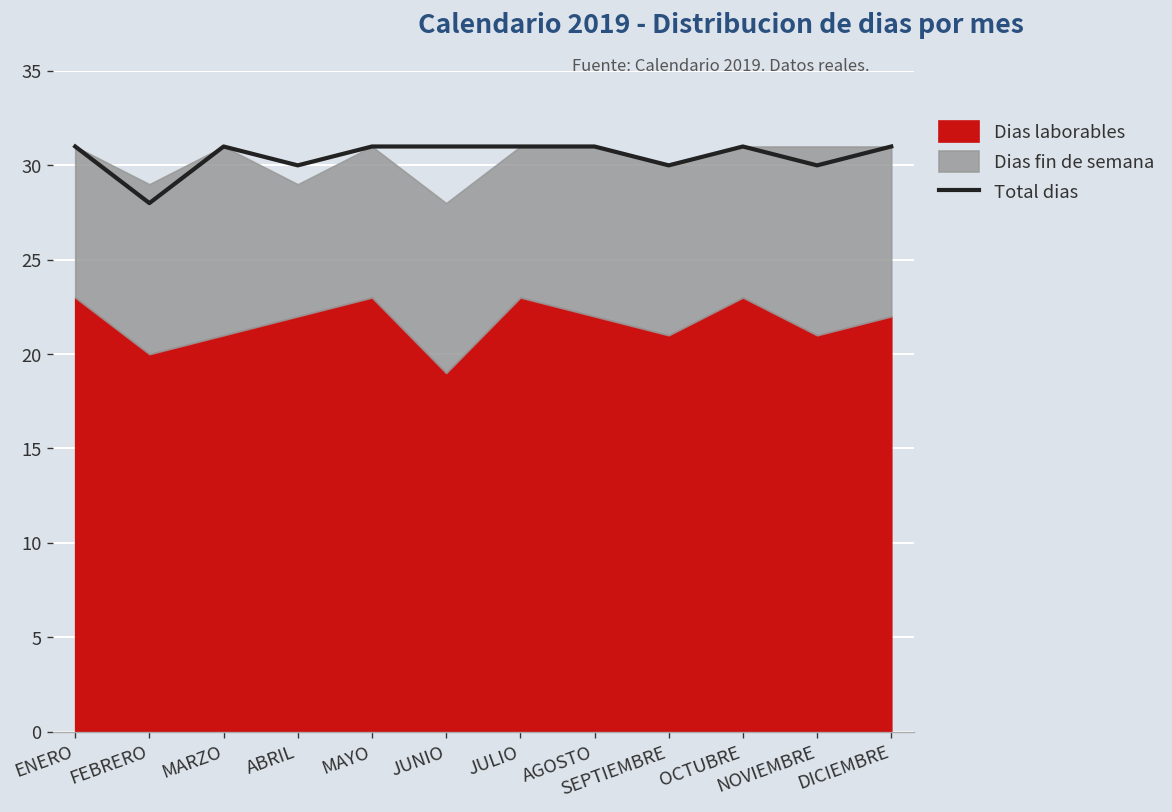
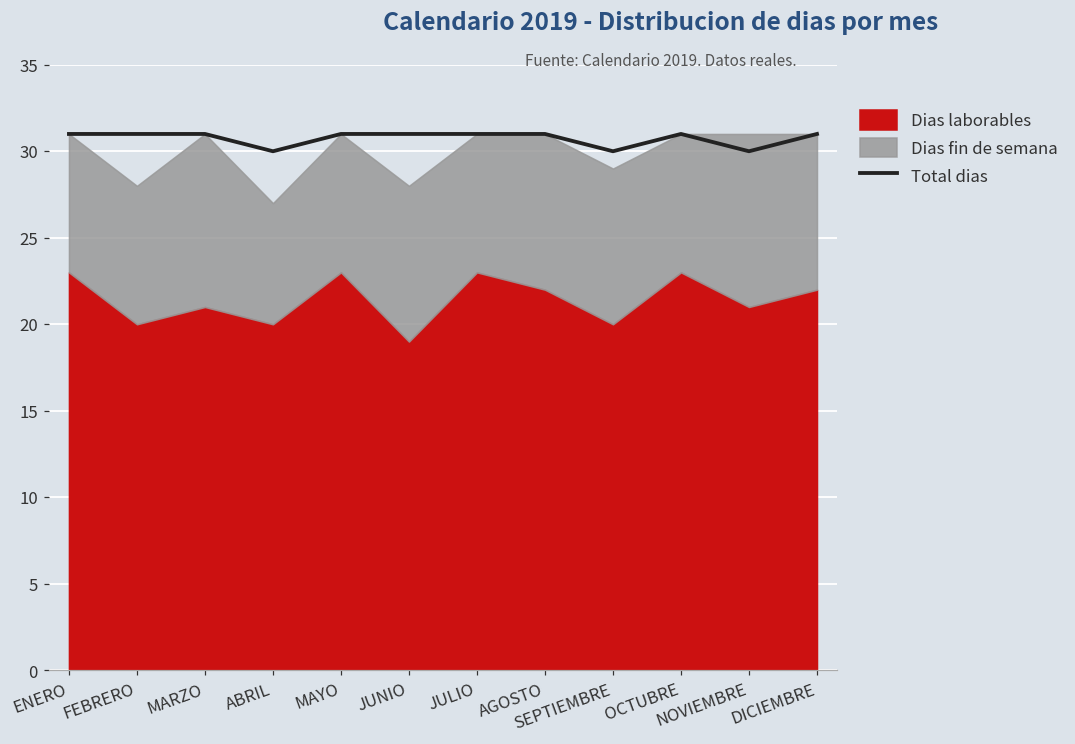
Total dias, FEBRERO: 28 -> 31
Dias fin de semana, FEBRERO: 9 -> 8
Dias laborables, ABRIL: 22 -> 20
Dias laborables, SEPTIEMBRE: 21 -> 20
